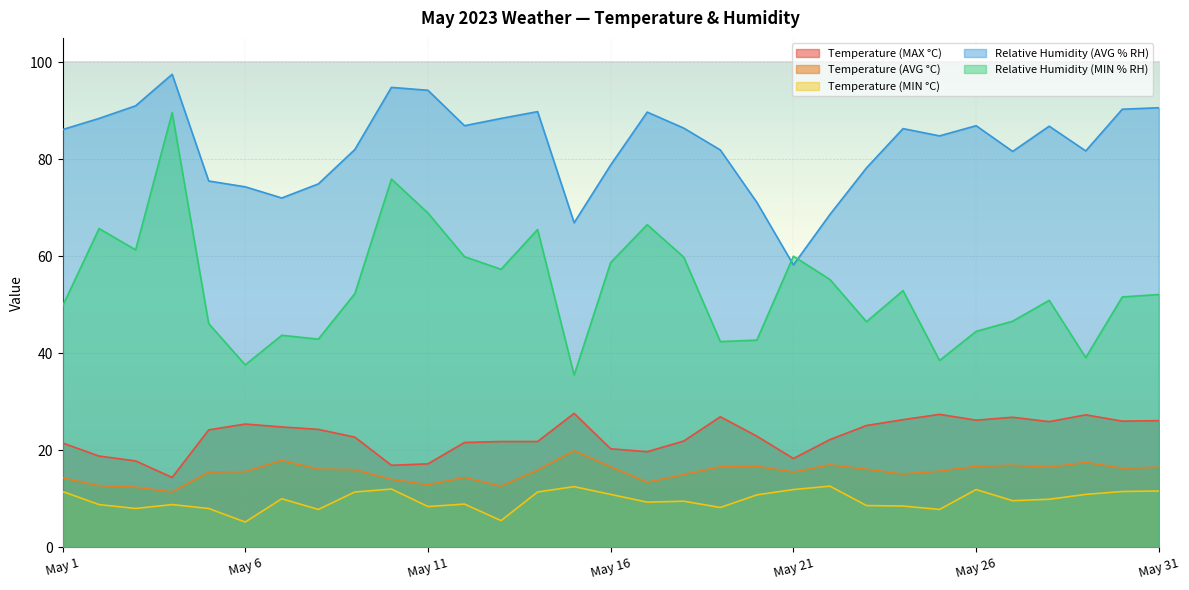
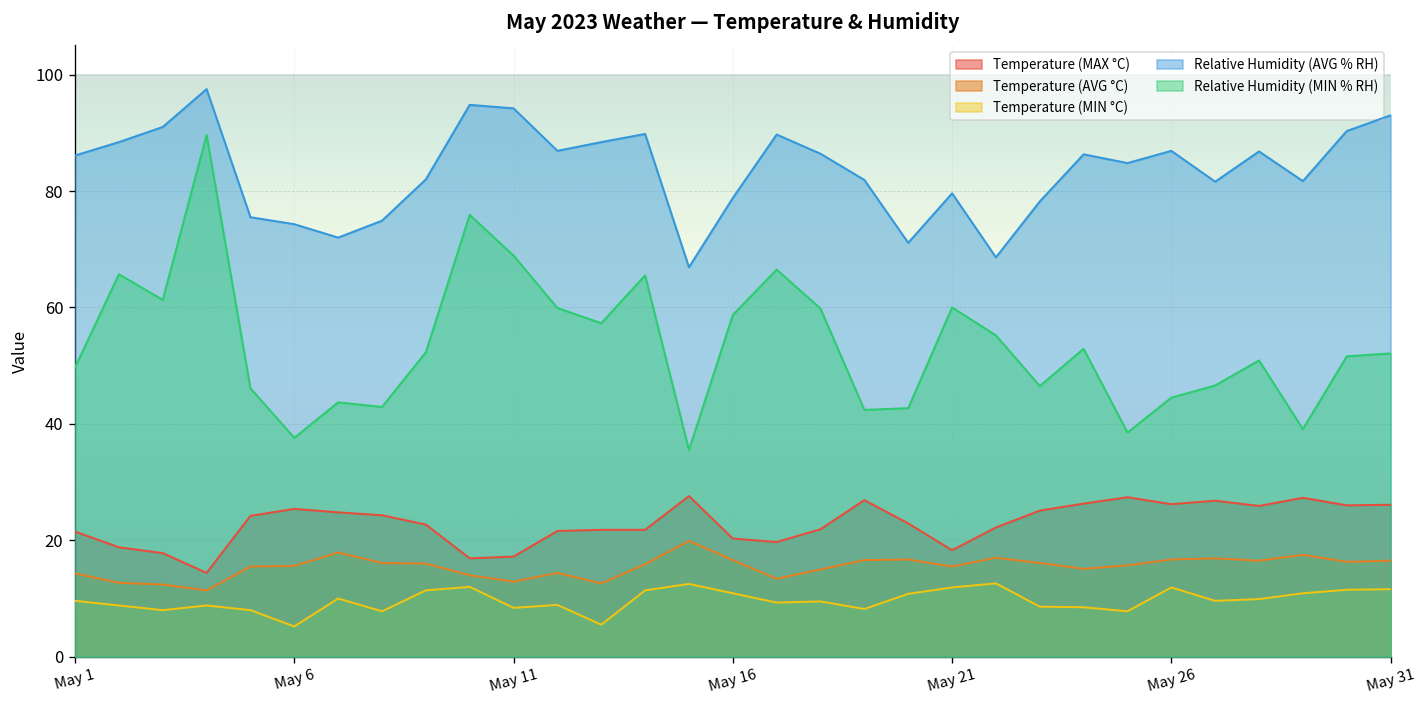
Temperature (MIN °C), May 1: 12 -> 10
Relative Humidity (AVG % RH), May 21: 58 -> 80
Relative Humidity (AVG % RH), May 31: 91 -> 93
